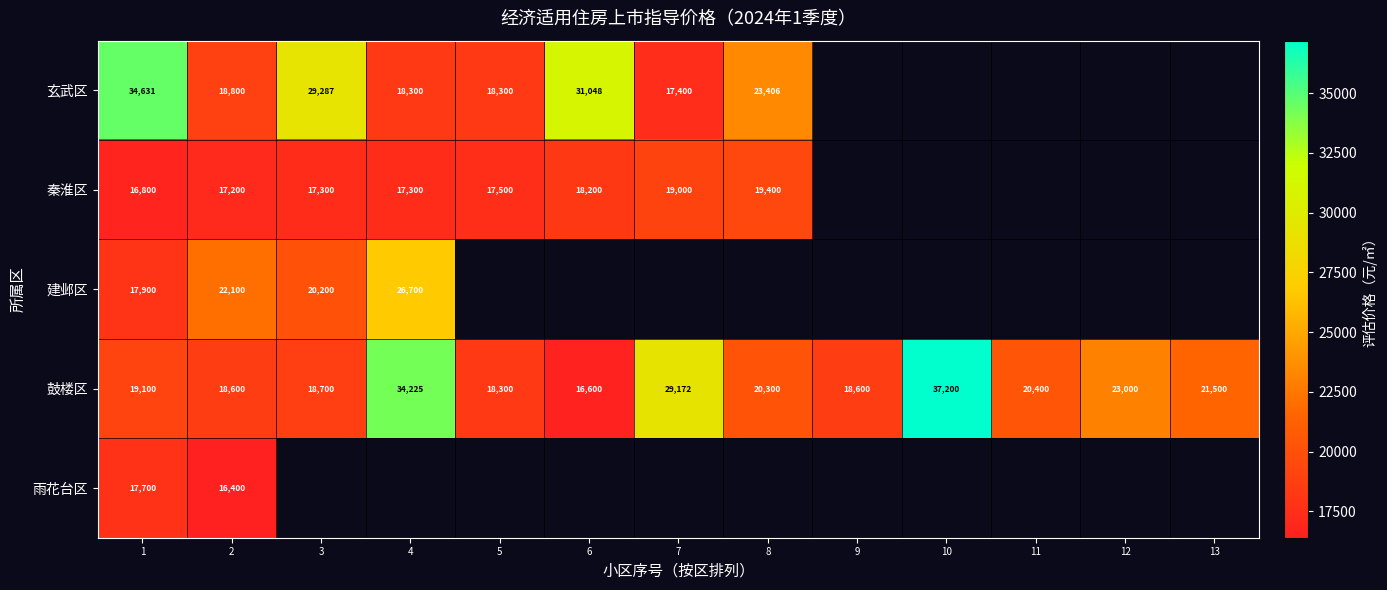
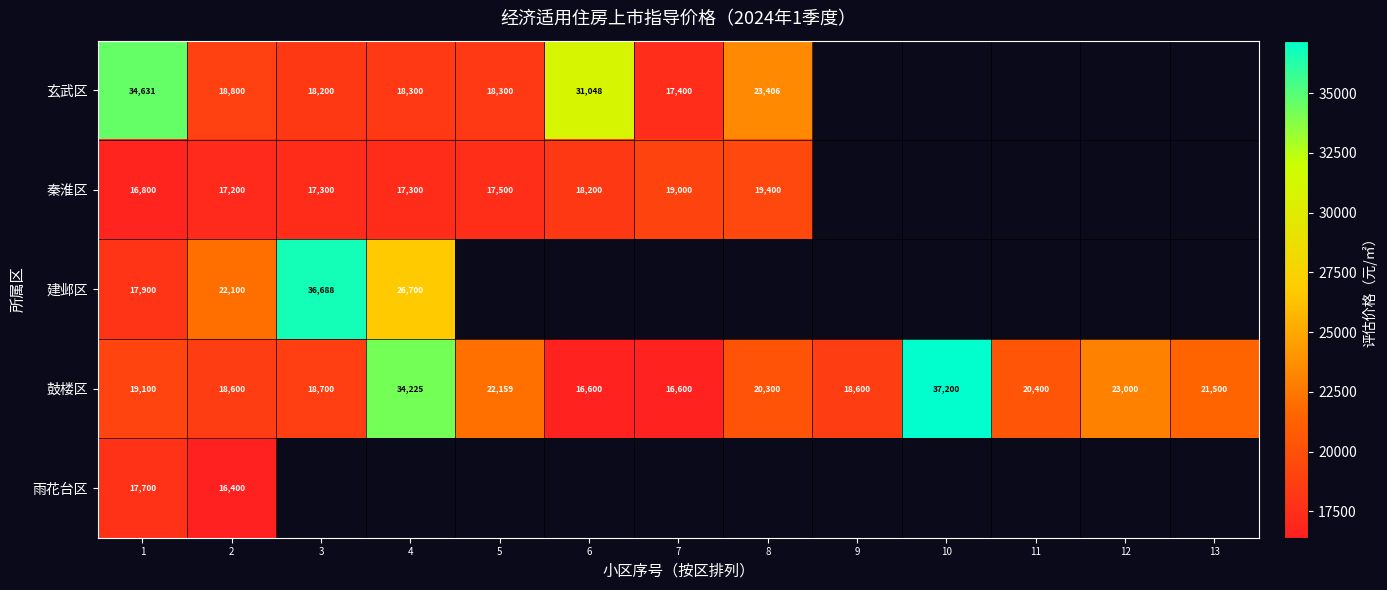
玄武区, 3: 29,287 -> 18,200
建邺区, 3: 20,200 -> 36,688
鼓楼区, 5: 18,300 -> 22,159
鼓楼区, 7: 29,172 -> 16,600
